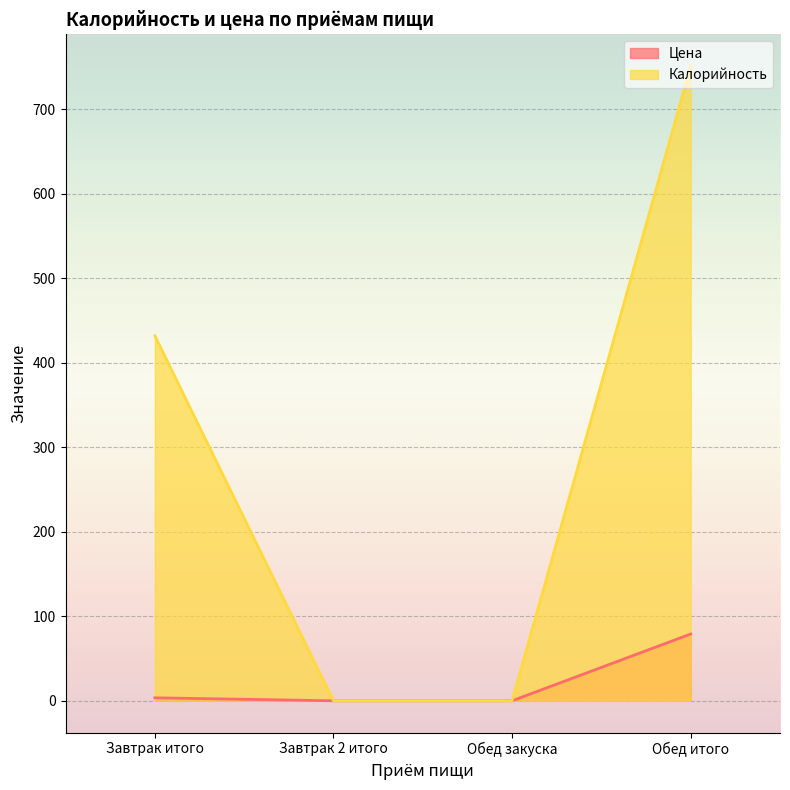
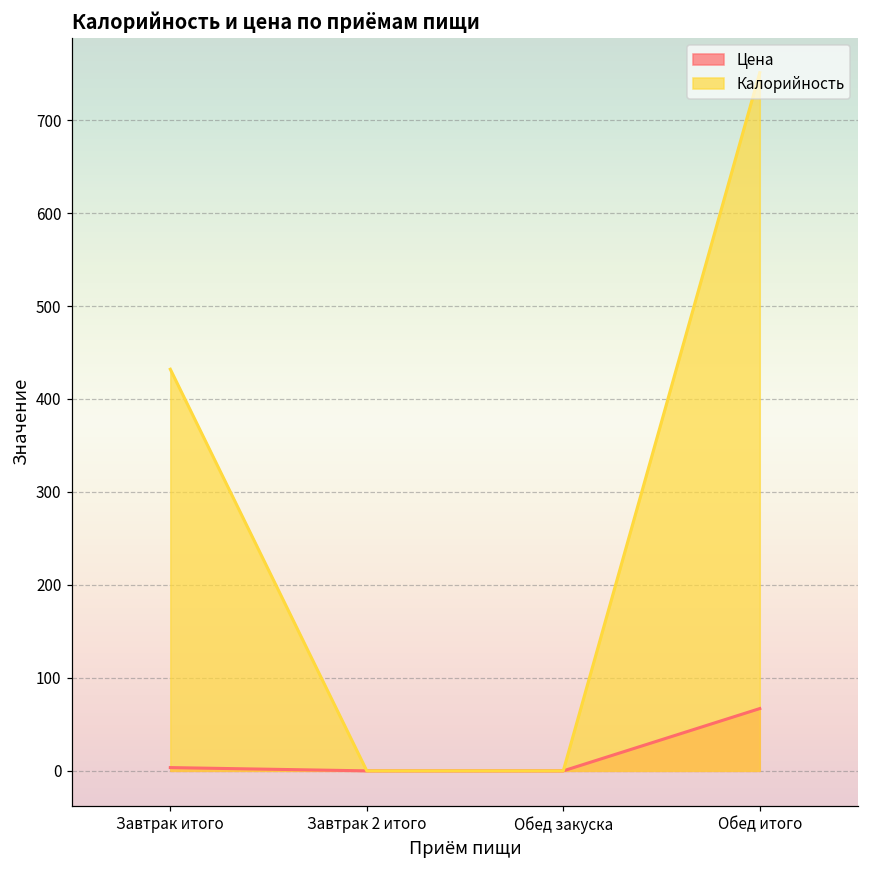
Цена, Обед итого: 80 -> 70
